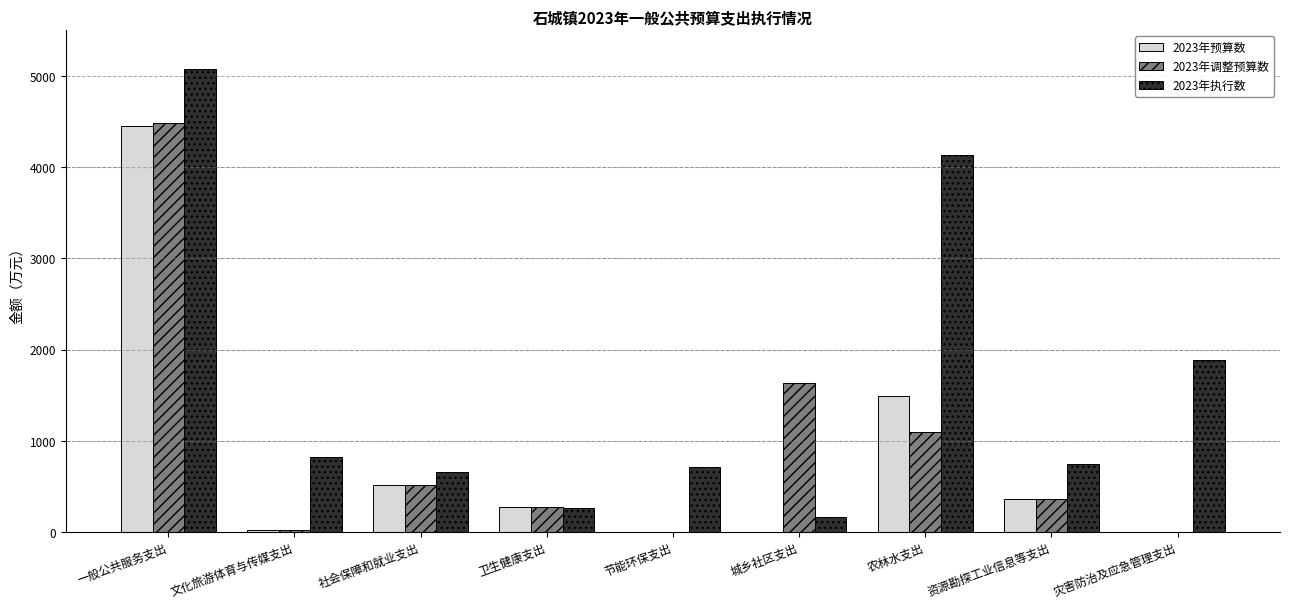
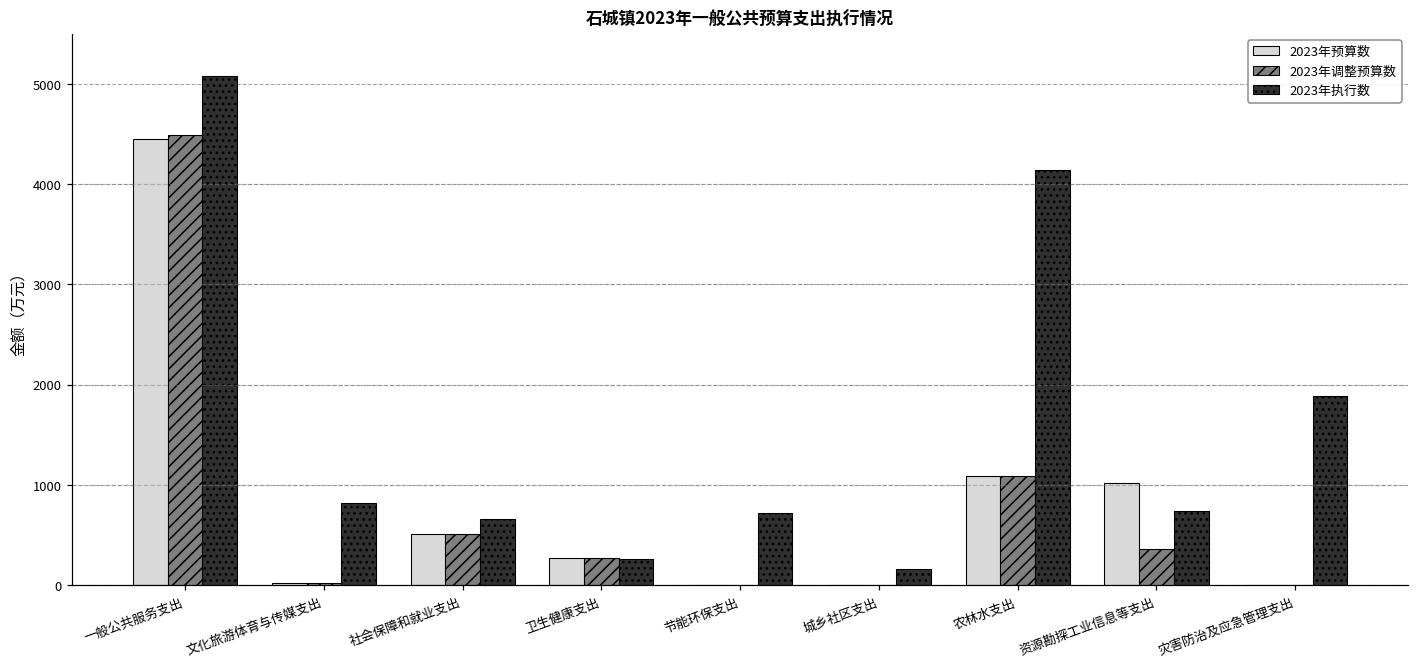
2023年调整预算数, 城乡社区支出: 1600 -> 0
2023年预算数, 农林水支出: 1500 -> 1100
2023年预算数, 资源勘探工业信息等支出: 400 -> 1000
